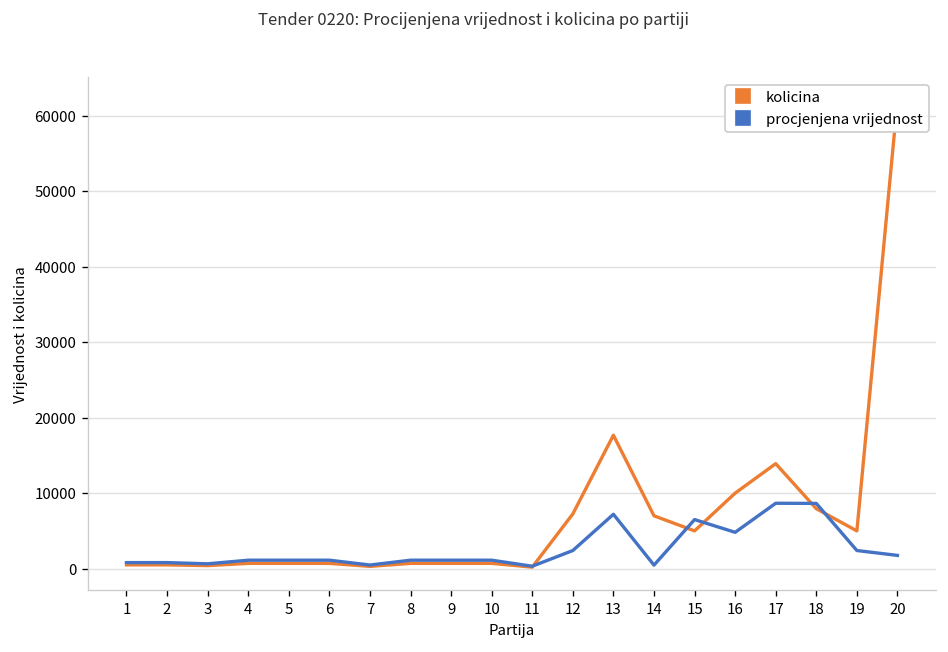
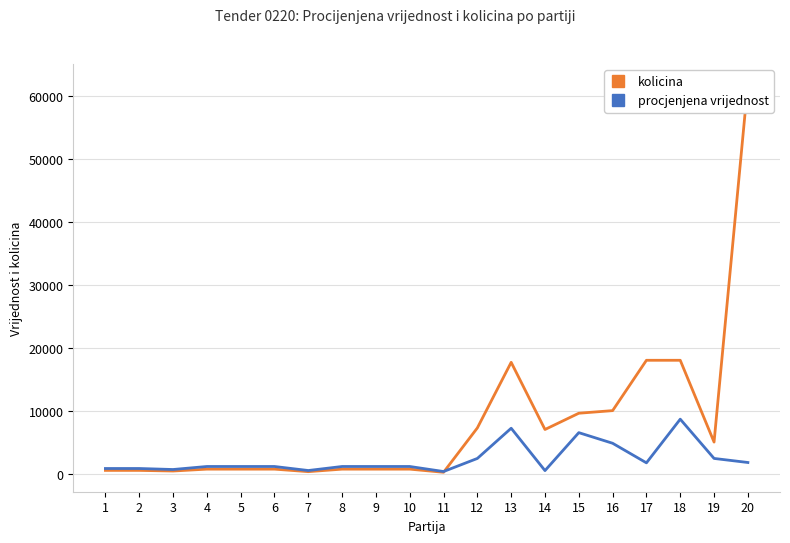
kolicina, 15: 5000 -> 10000
kolicina, 17: 14000 -> 18000
procjenjena vrijednost, 17: 9000 -> 2000
kolicina, 18: 8000 -> 18000
